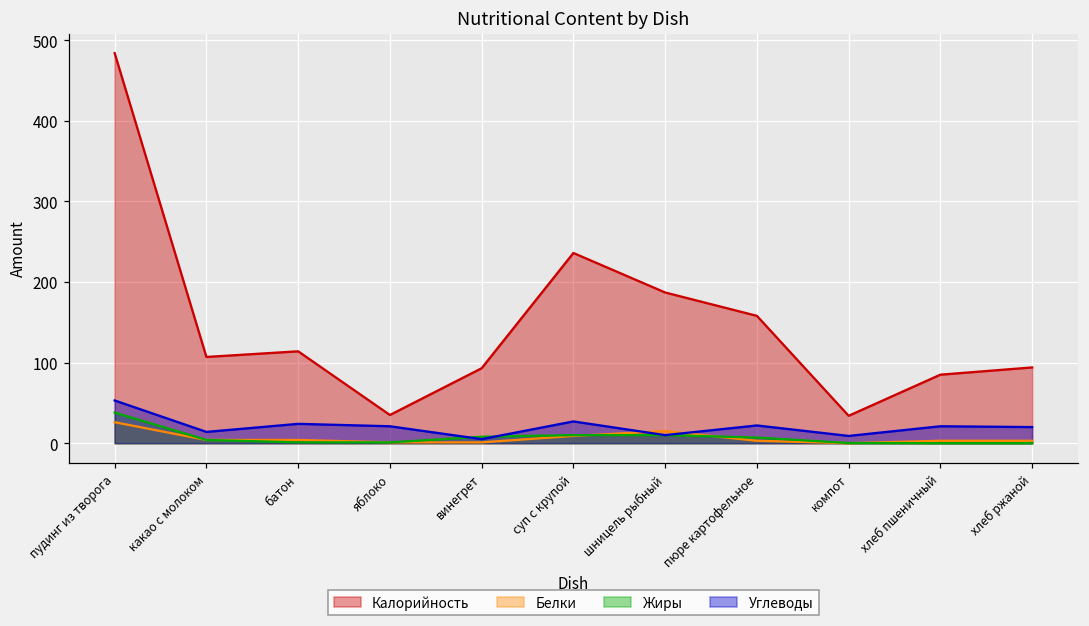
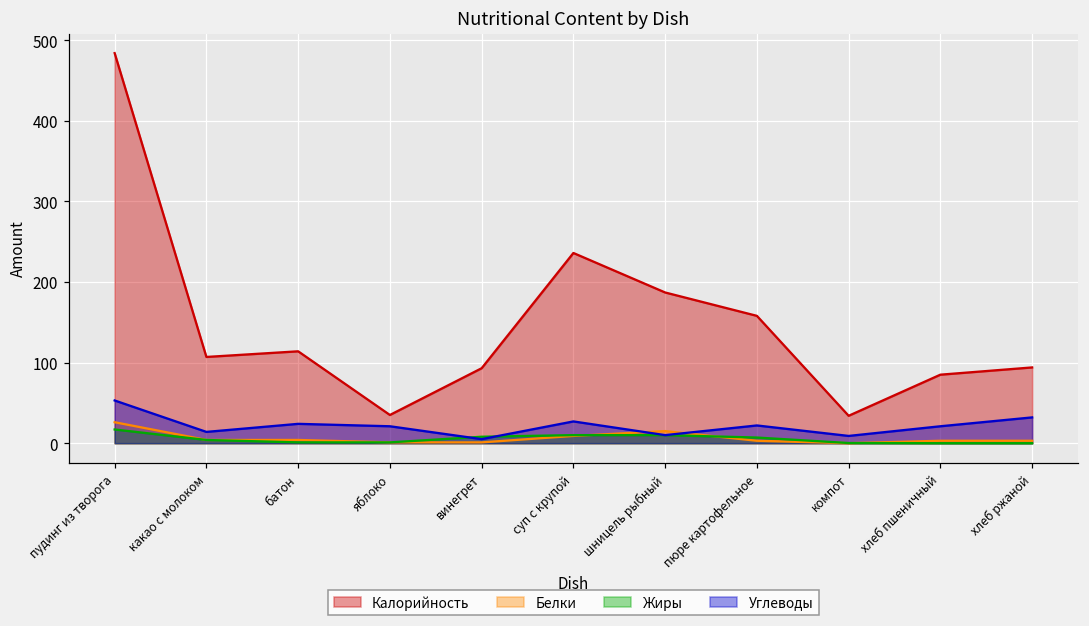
Жиры, пудинг из творога: 40 -> 20
Углеводы, хлеб ржаной: 20 -> 30
